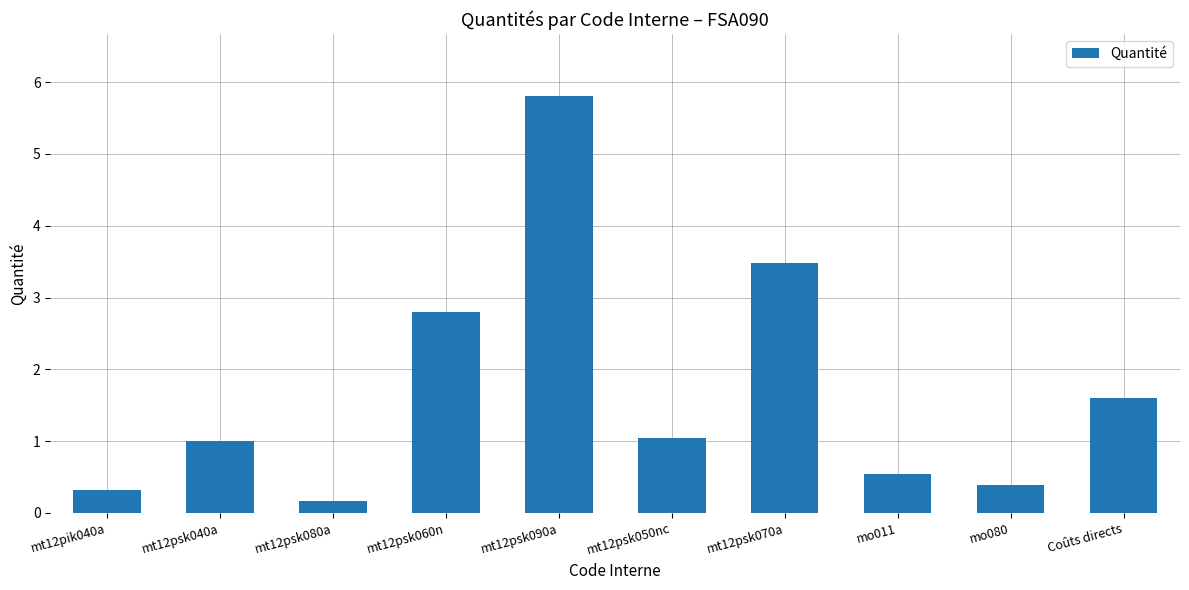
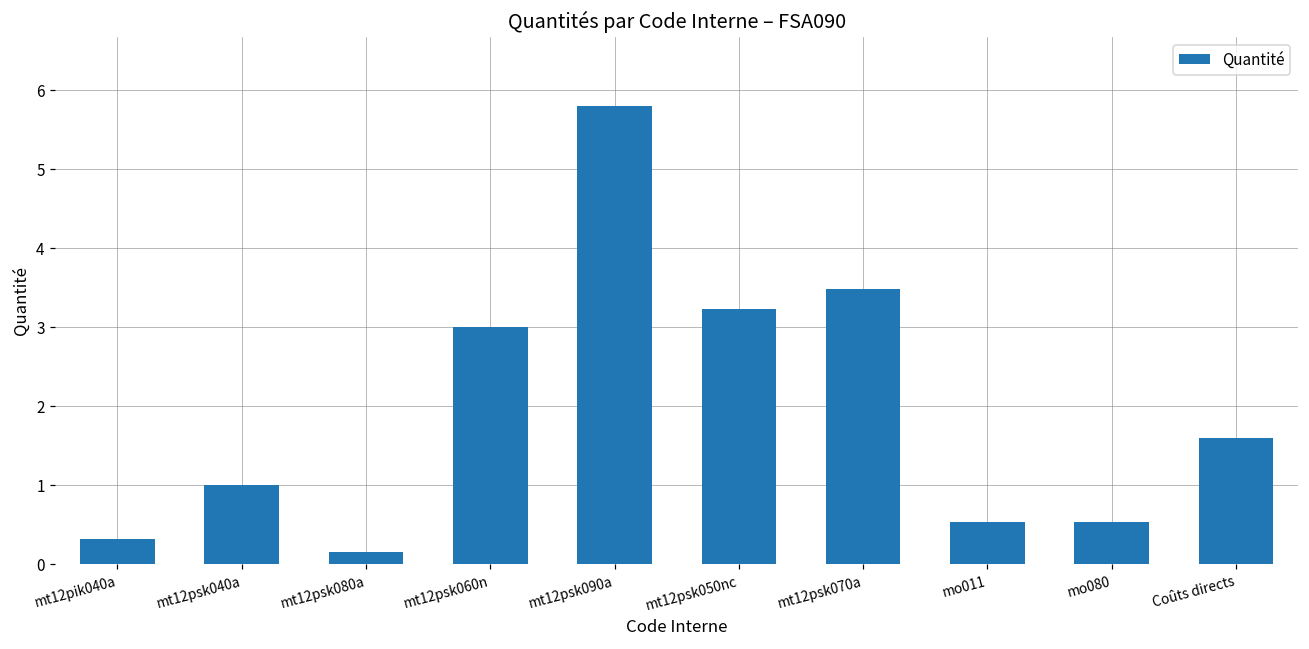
mt12psk060n: 2.8 -> 3.0
mt12psk050nc: 1.1 -> 3.2
mo080: 0.4 -> 0.5
